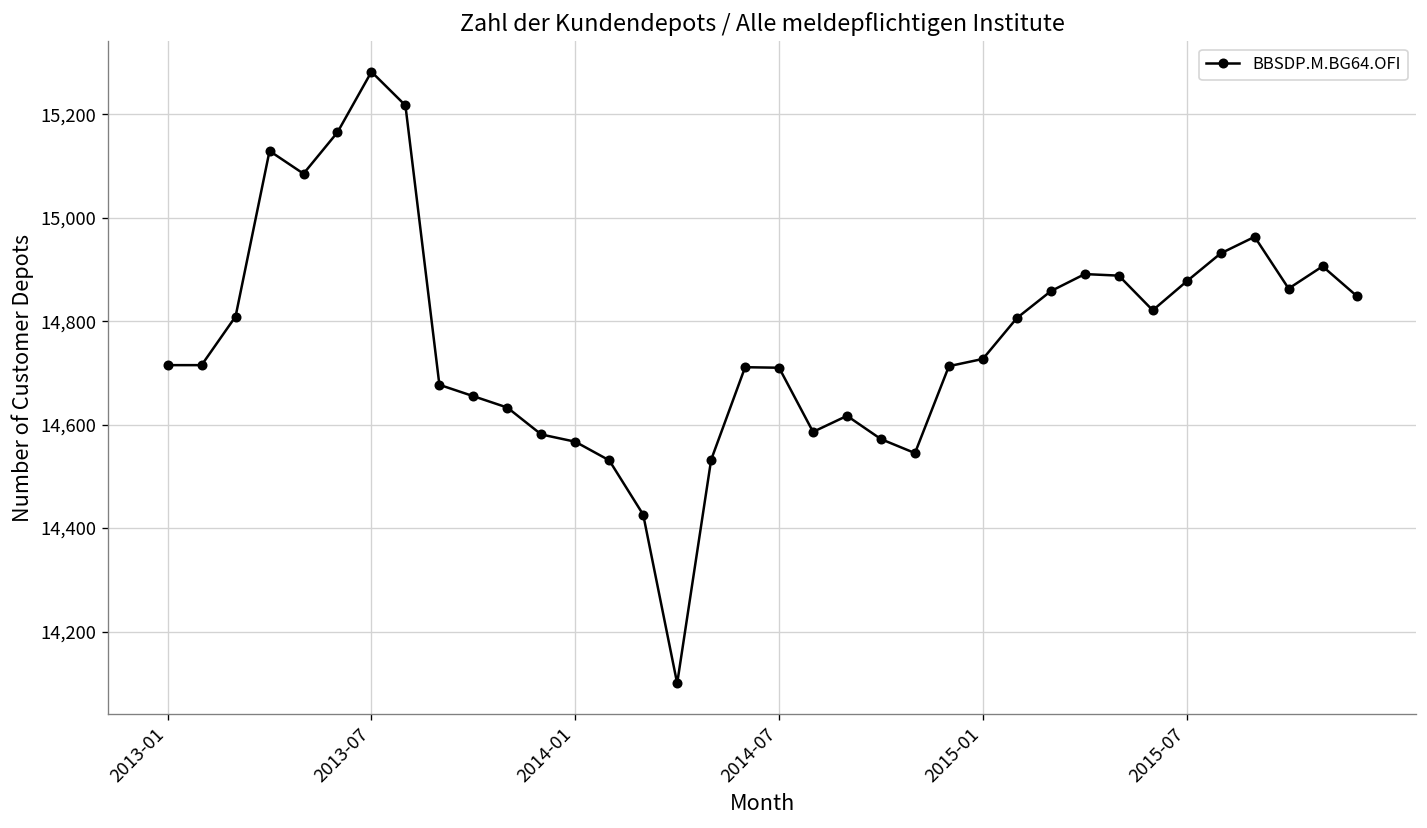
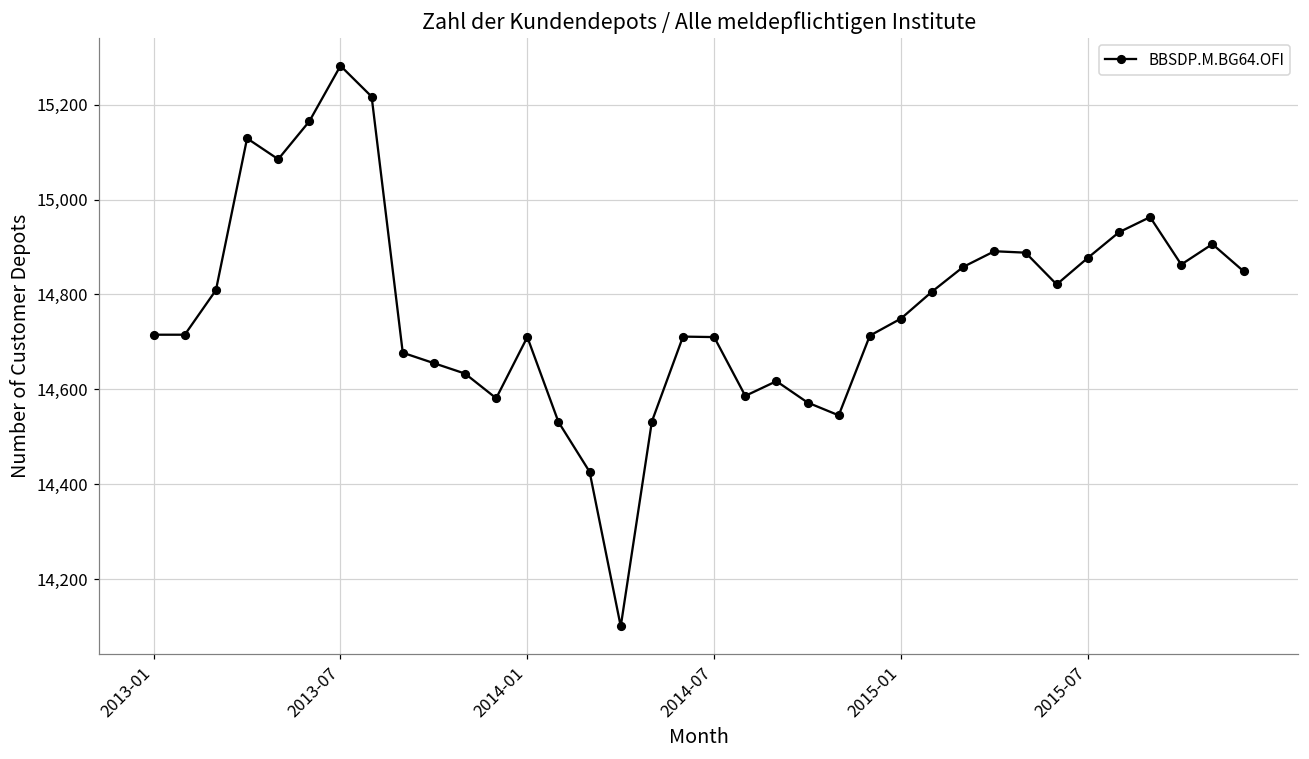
2014-01: 14,570 -> 14,710
2015-01: 14,730 -> 14,750
